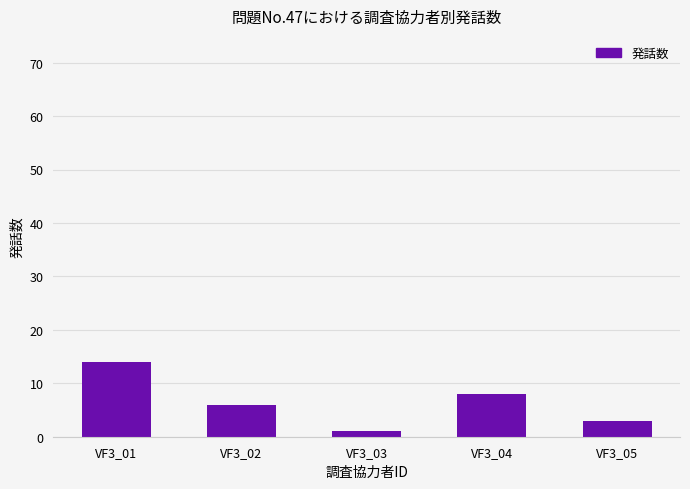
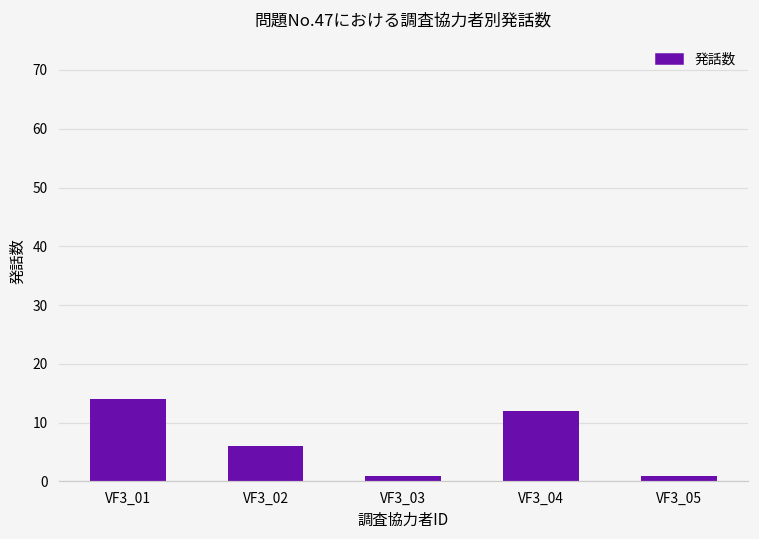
VF3_04: 8 -> 12
VF3_05: 3 -> 1
